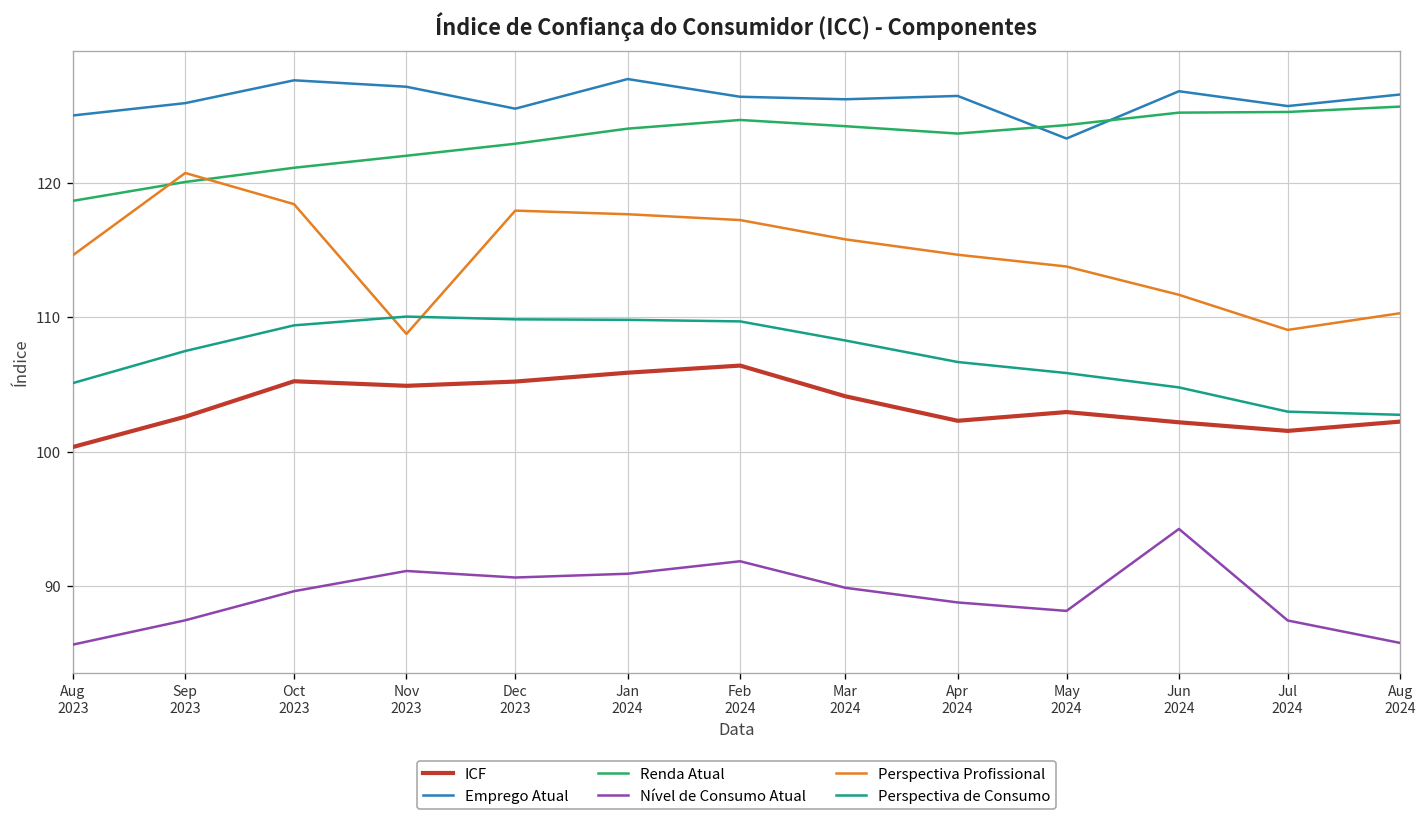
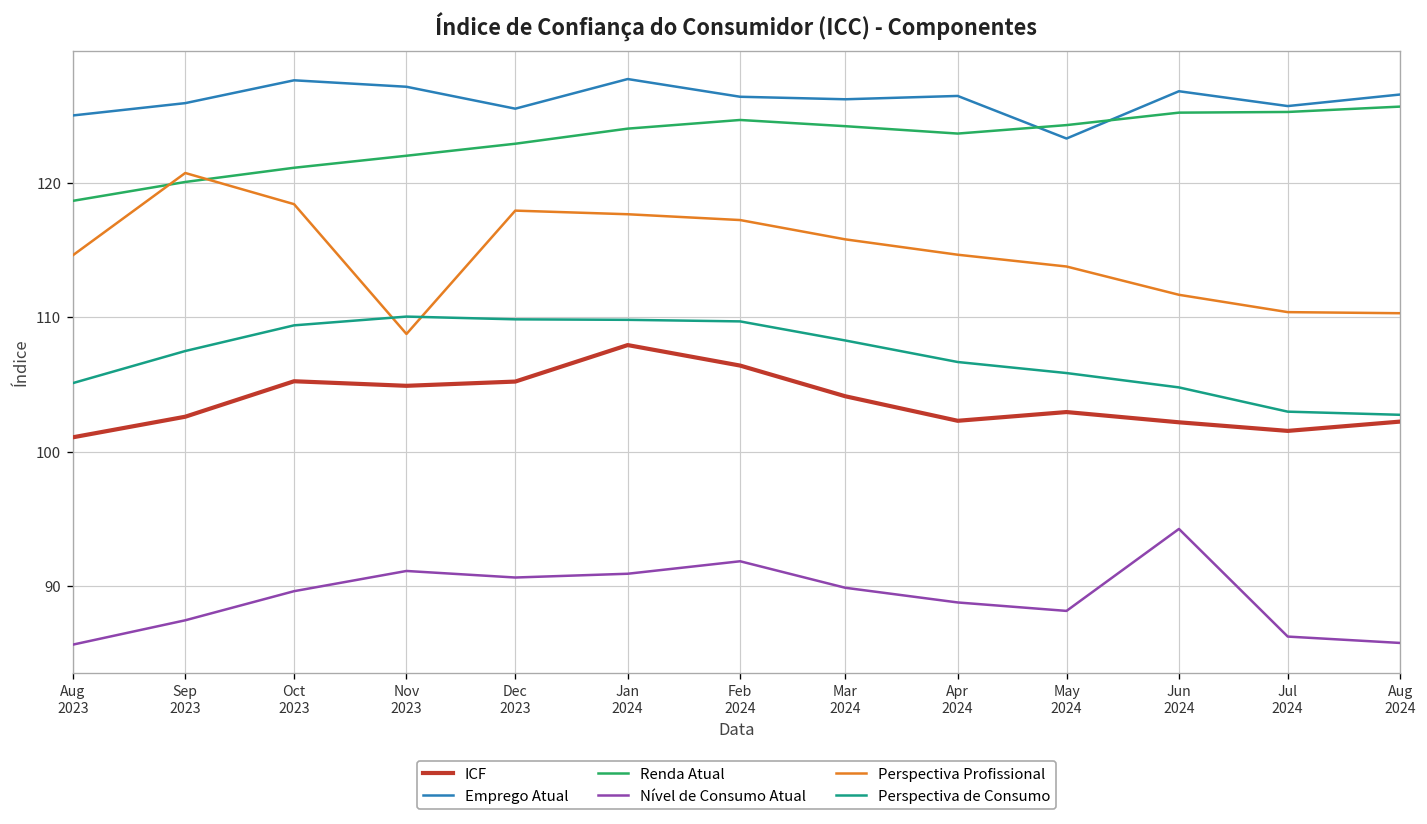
ICF, Aug 2023: 100.3 -> 101.1
ICF, Jan 2024: 105.9 -> 107.9
Nível de Consumo Atual, Jul 2024: 87.4 -> 86.2
Perspectiva Profissional, Jul 2024: 109.1 -> 110.4
